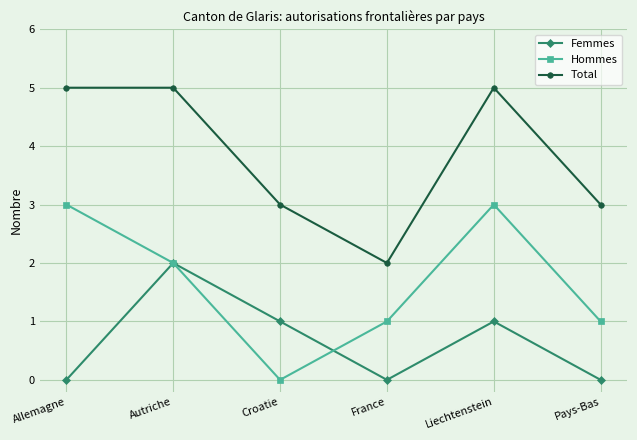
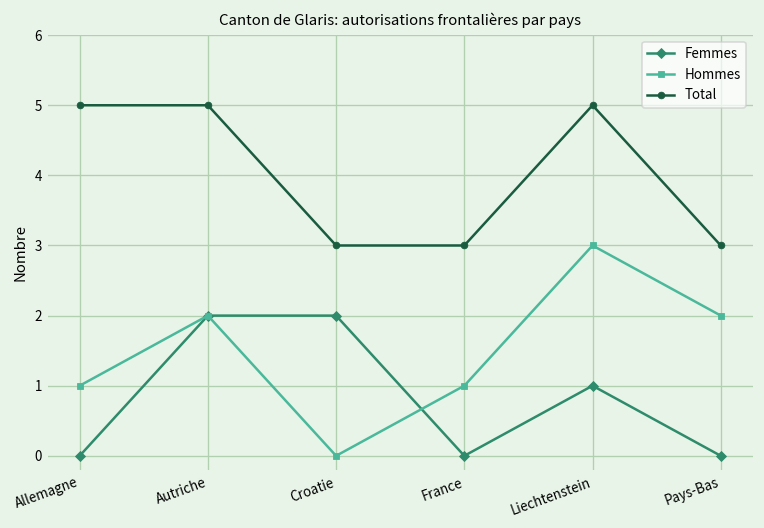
Hommes, Allemagne: 3 -> 1
Femmes, Croatie: 1 -> 2
Total, France: 2 -> 3
Hommes, Pays-Bas: 1 -> 2
